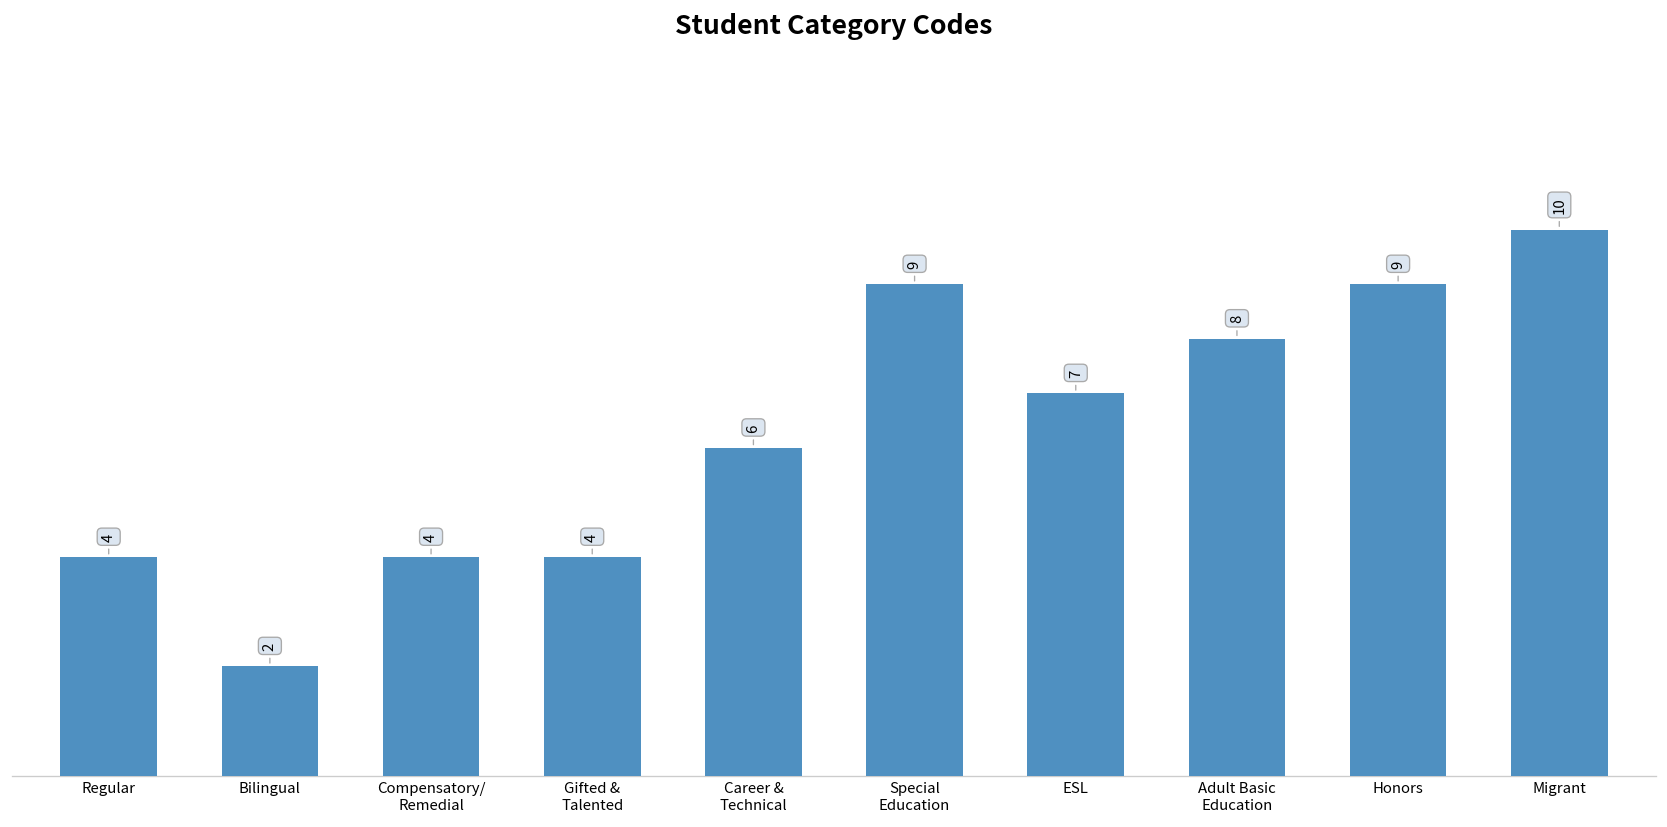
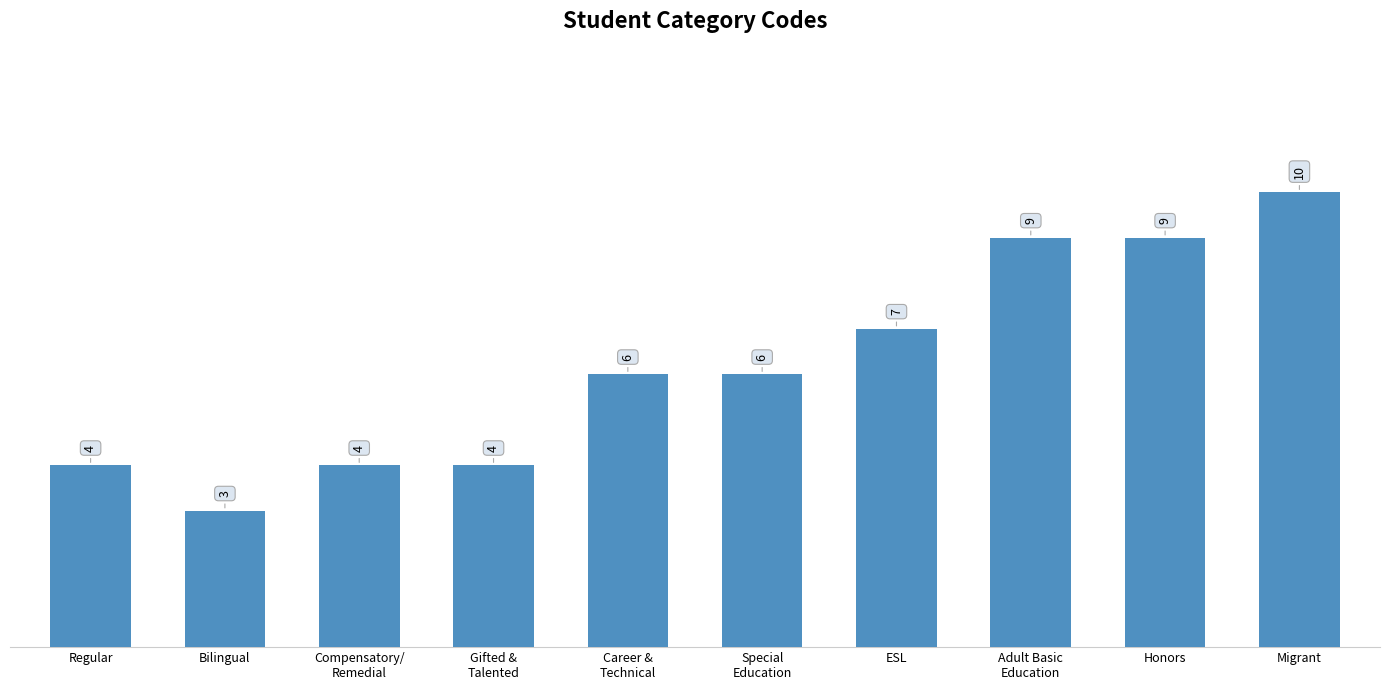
Bilingual: 2 -> 3
Special Education: 9 -> 6
Adult Basic Education: 8 -> 9
